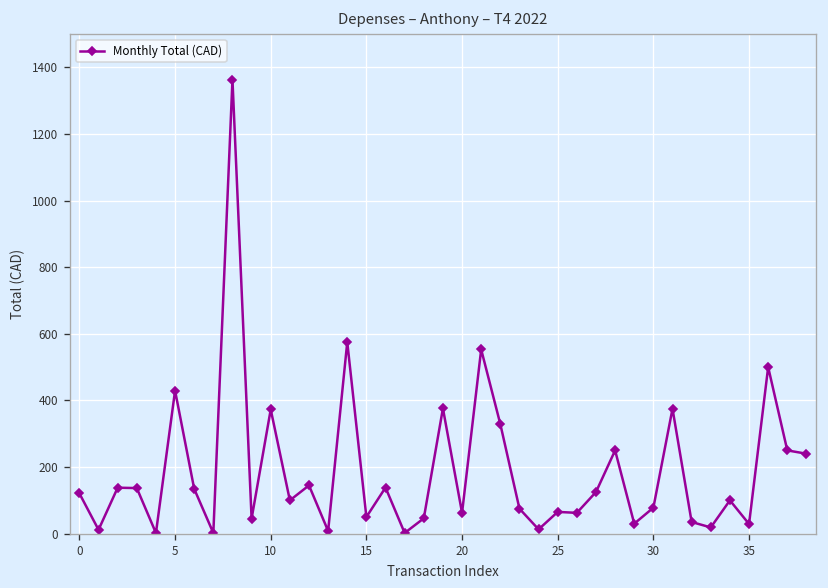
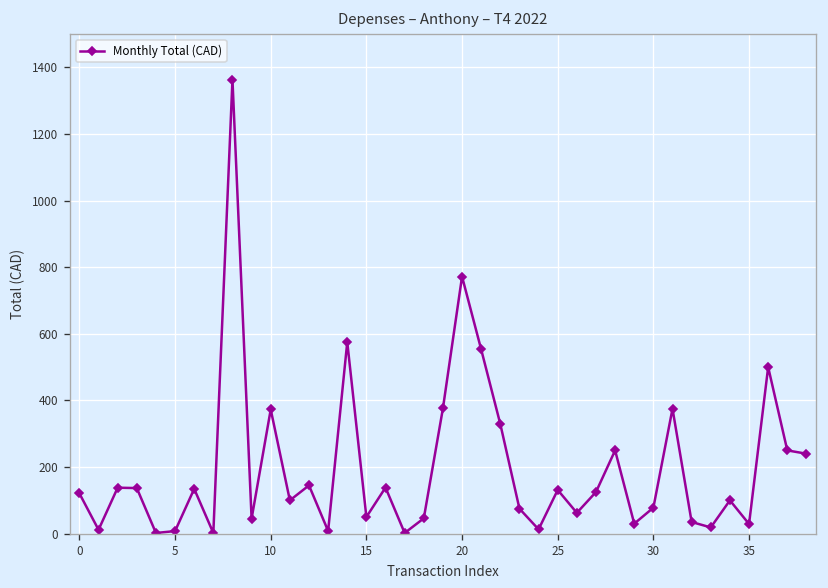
5: 430 -> 10
20: 60 -> 770
25: 70 -> 130
